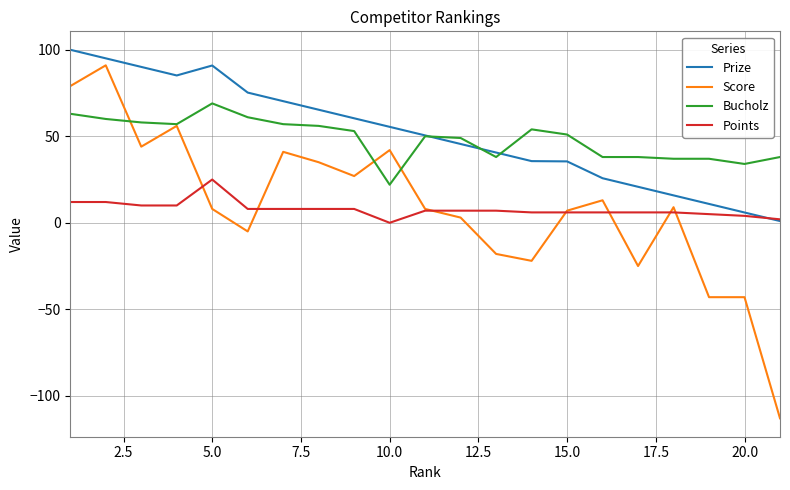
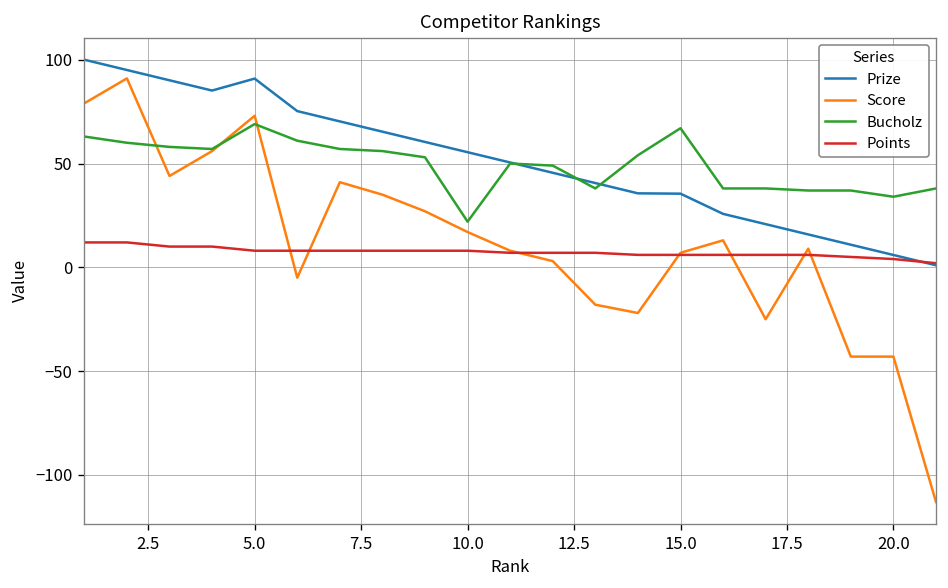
Score, 5.0: 8 -> 73
Points, 5.0: 25 -> 8
Score, 10.0: 42 -> 17
Points, 10.0: 0 -> 8
Bucholz, 15.0: 51 -> 67
